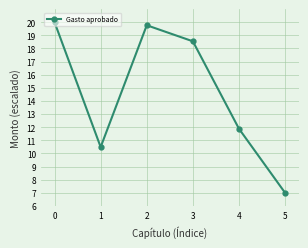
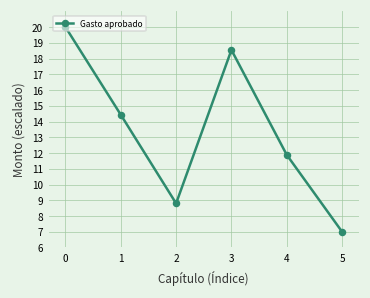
1: 10.5 -> 14.4
2: 19.8 -> 8.8
